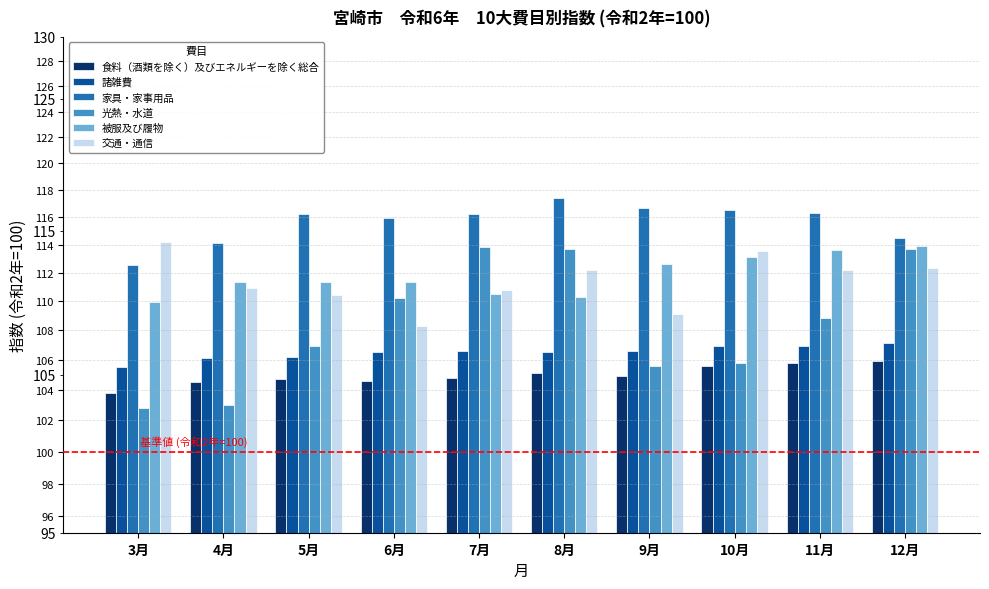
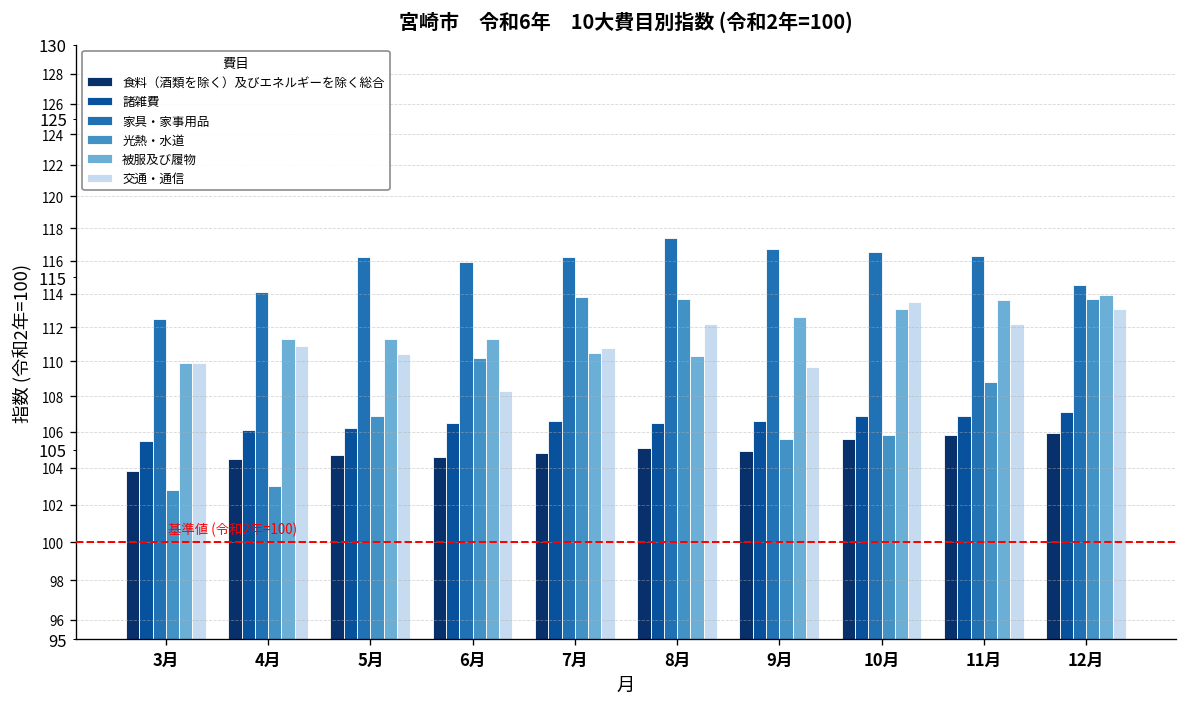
交通・通信, 3月: 114.2 -> 109.9
交通・通信, 9月: 109.1 -> 109.7
交通・通信, 12月: 112.3 -> 113.1
